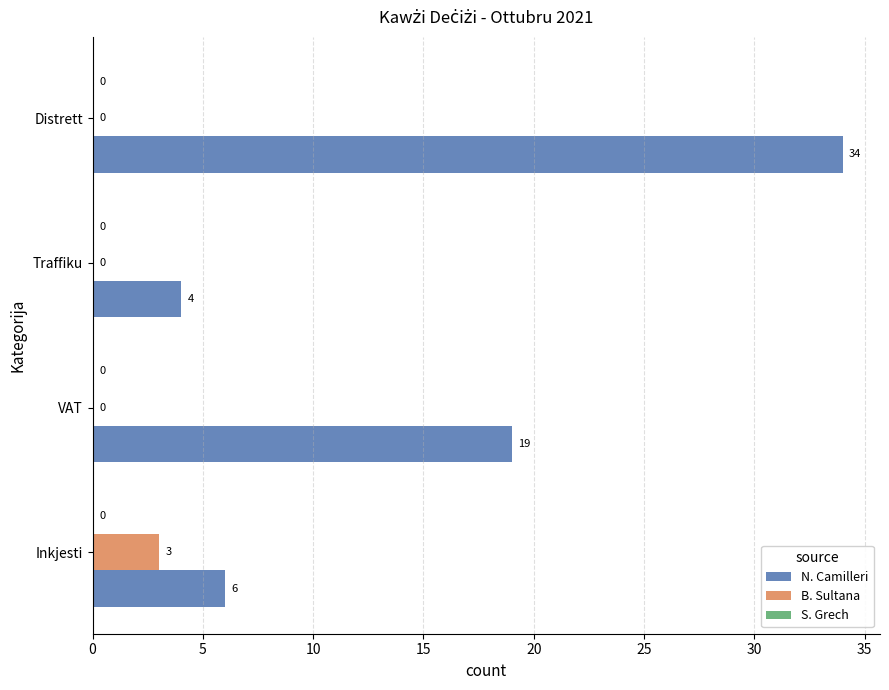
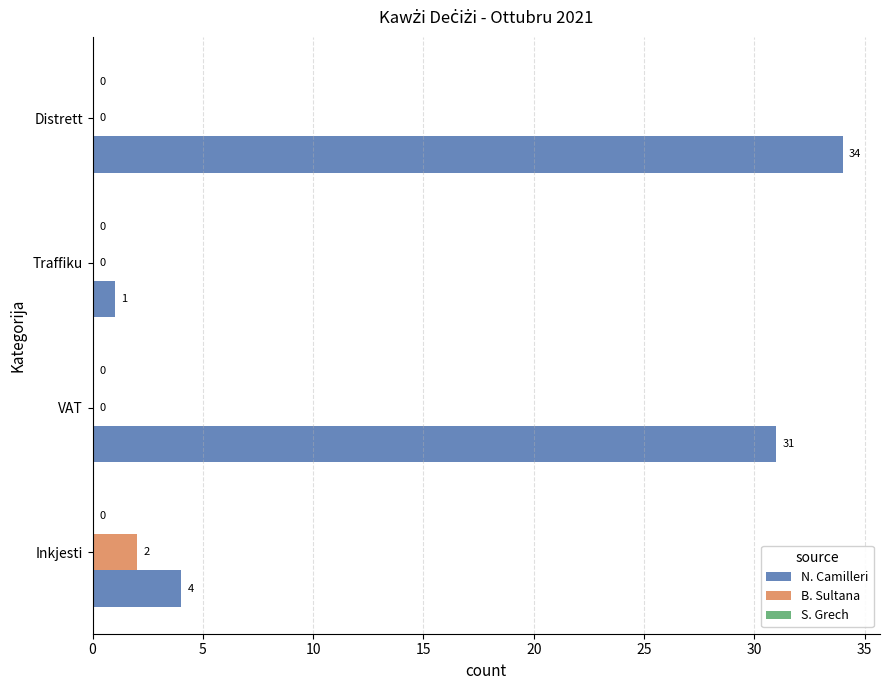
N. Camilleri, Traffiku: 4 -> 1
N. Camilleri, VAT: 19 -> 31
B. Sultana, Inkjesti: 3 -> 2
N. Camilleri, Inkjesti: 6 -> 4
